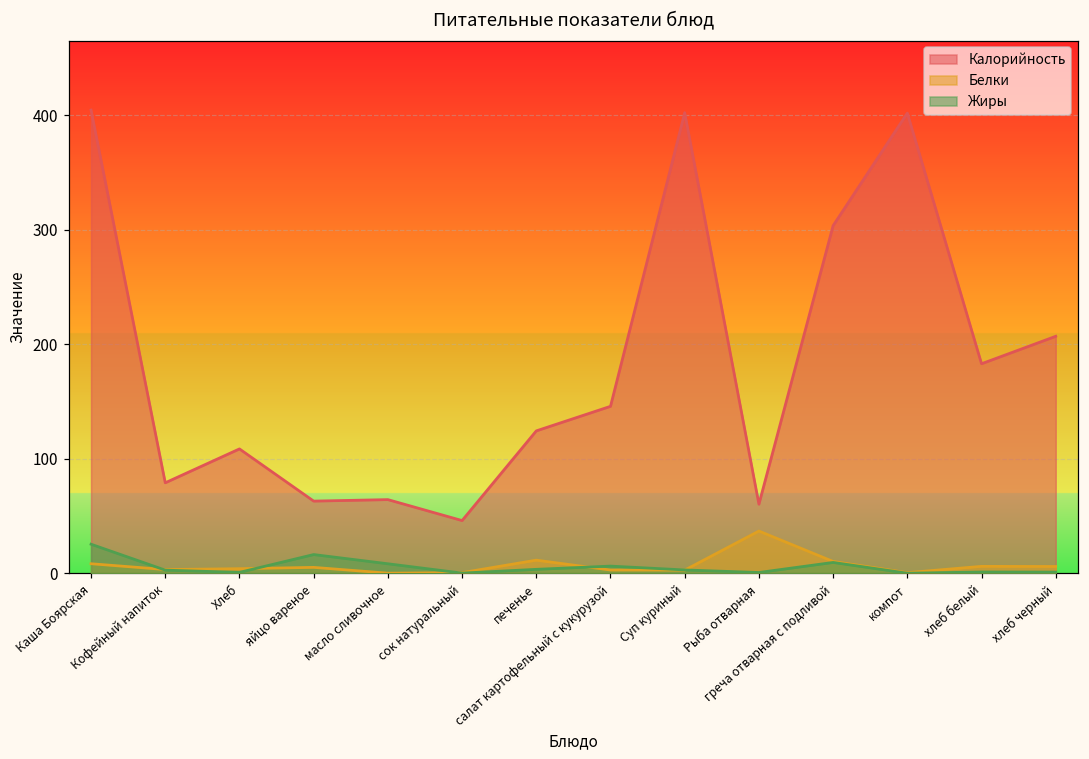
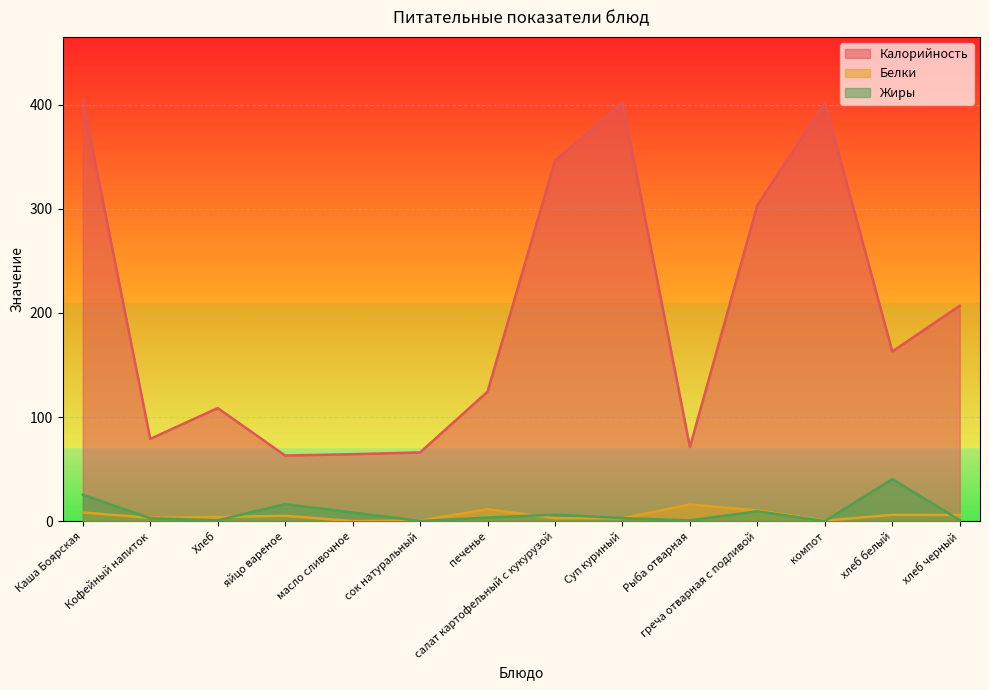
Калорийность, сок натуральный: 46 -> 66
Калорийность, салат картофельный с кукурузой: 146 -> 346
Калорийность, Рыба отварная: 60 -> 71
Белки, Рыба отварная: 37 -> 16
Калорийность, хлеб белый: 183 -> 163
Жиры, хлеб белый: 1 -> 40
